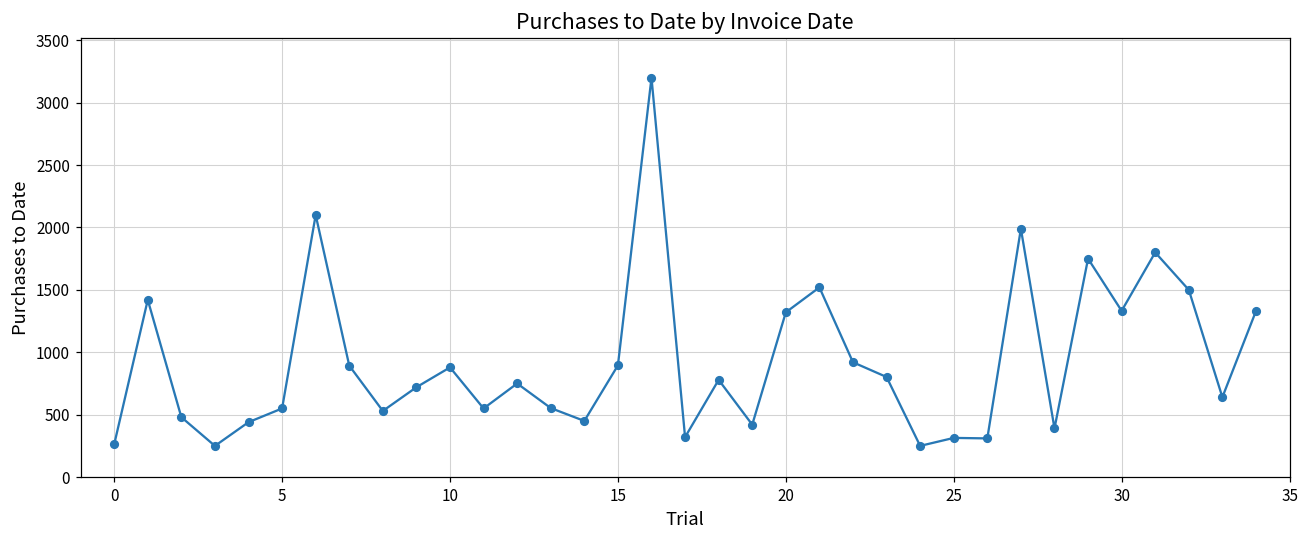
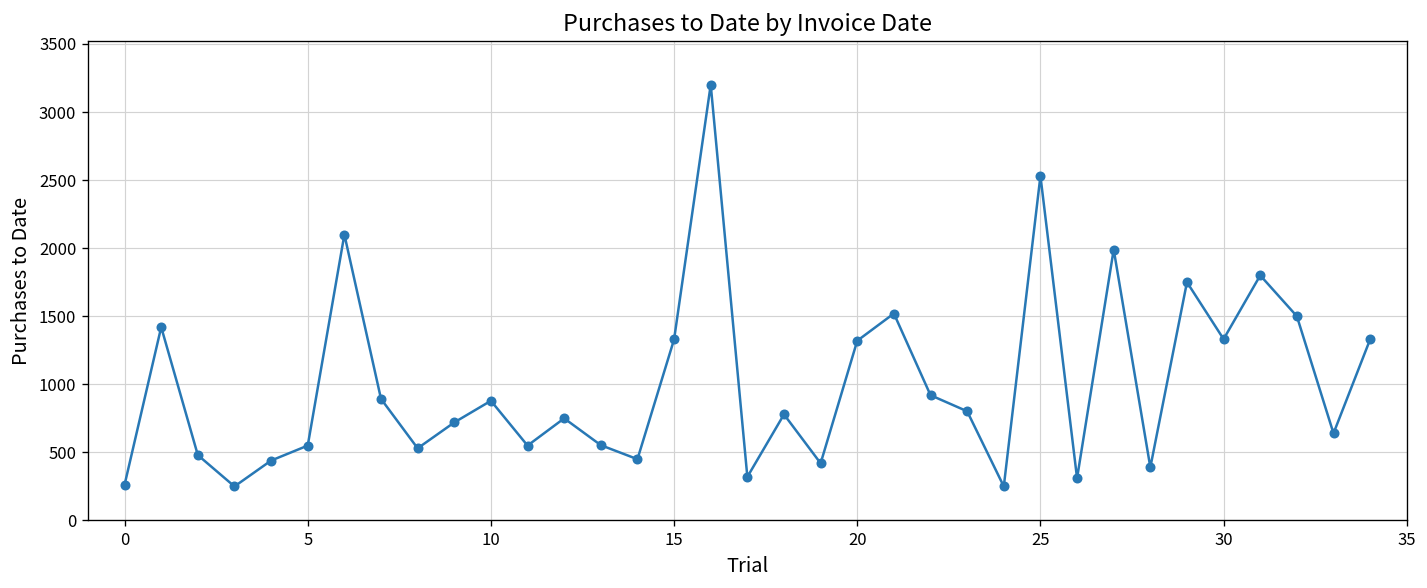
15: 900 -> 1330
25: 310 -> 2530
